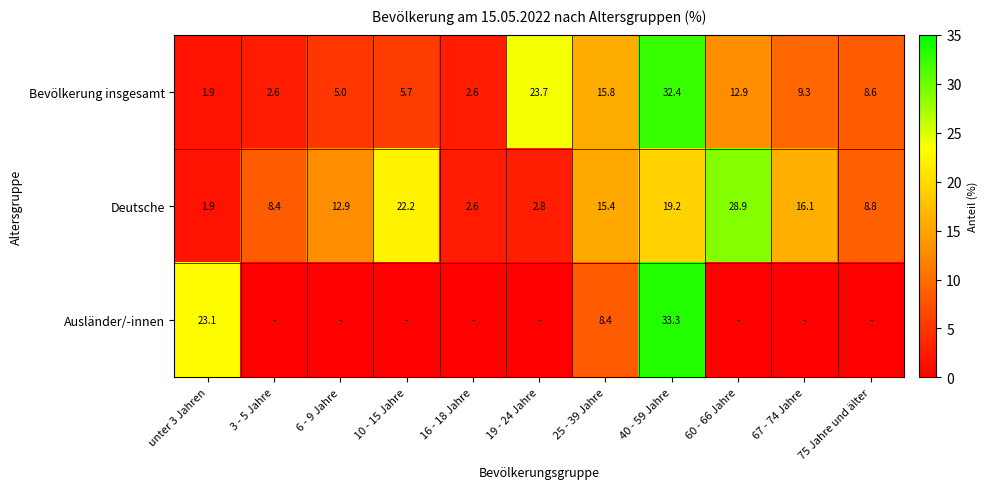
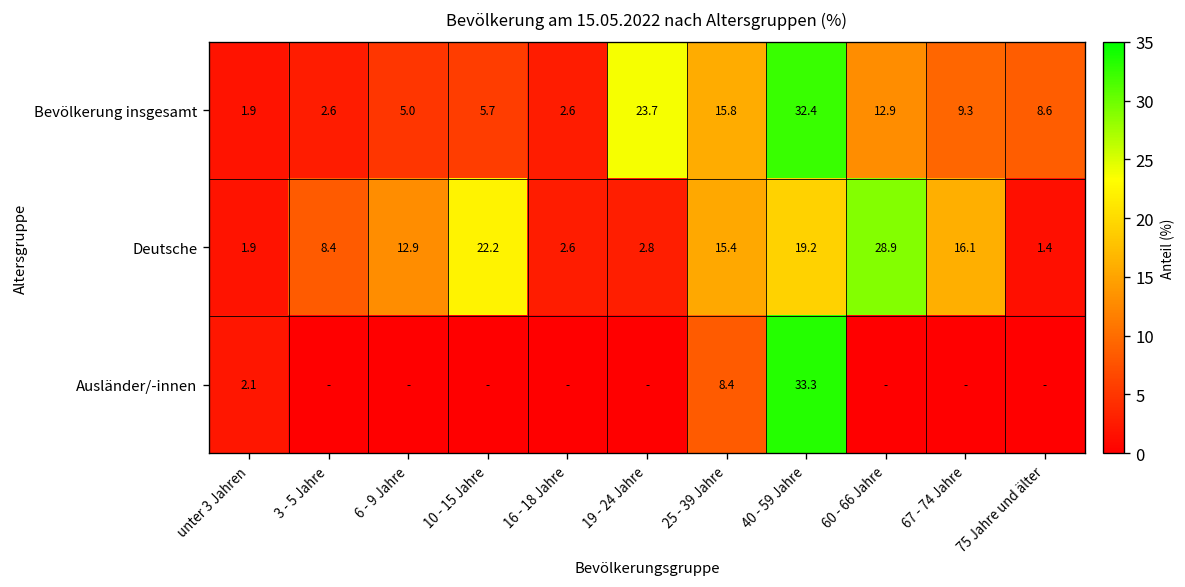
Deutsche, 75 Jahre und älter: 8.8 -> 1.4
Ausländer/-innen, unter 3 Jahren: 23.1 -> 2.1
